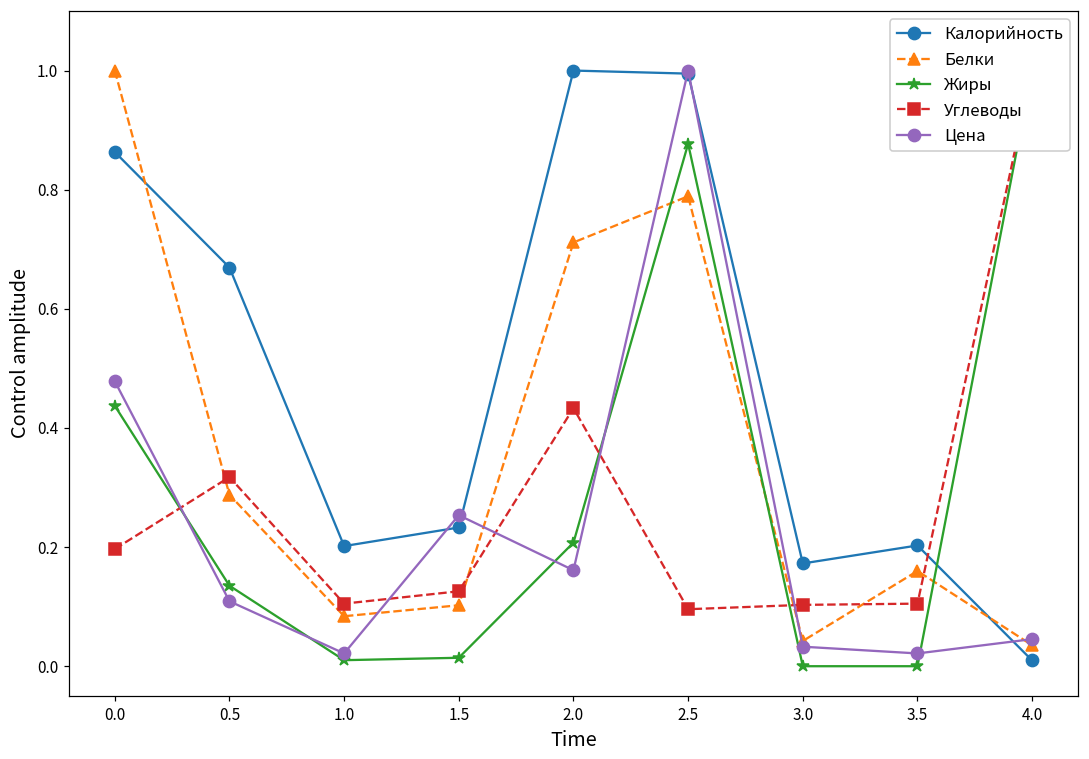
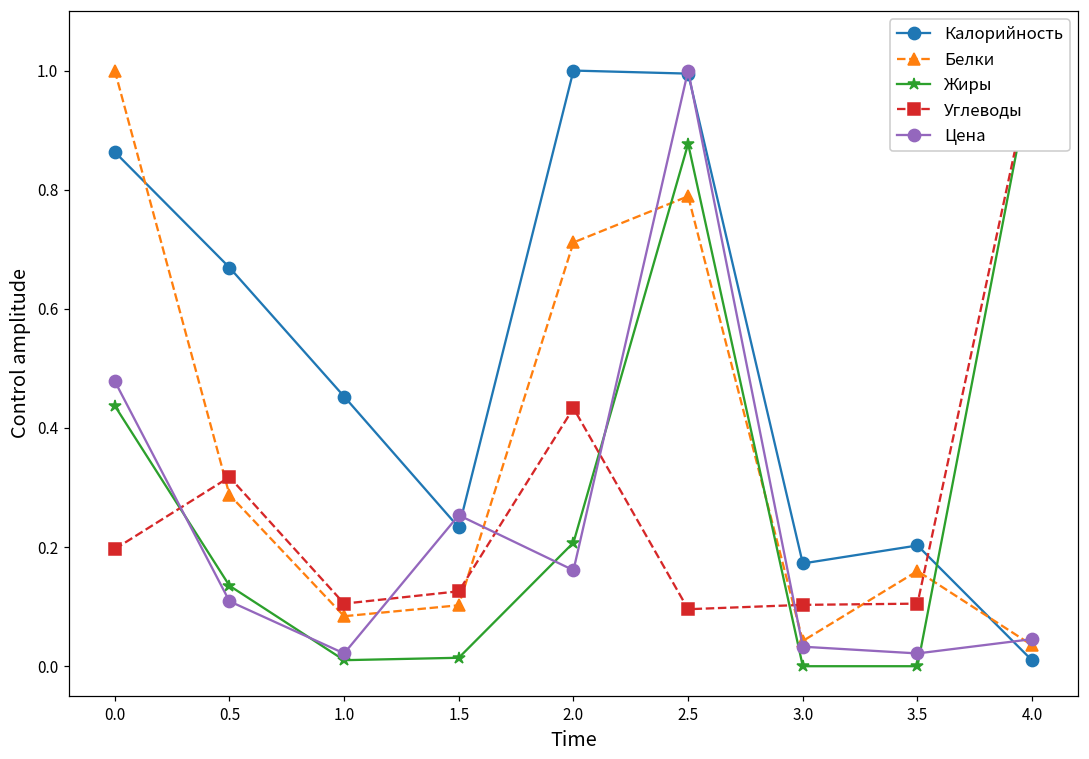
Калорийность, 1.0: 0.20 -> 0.45
